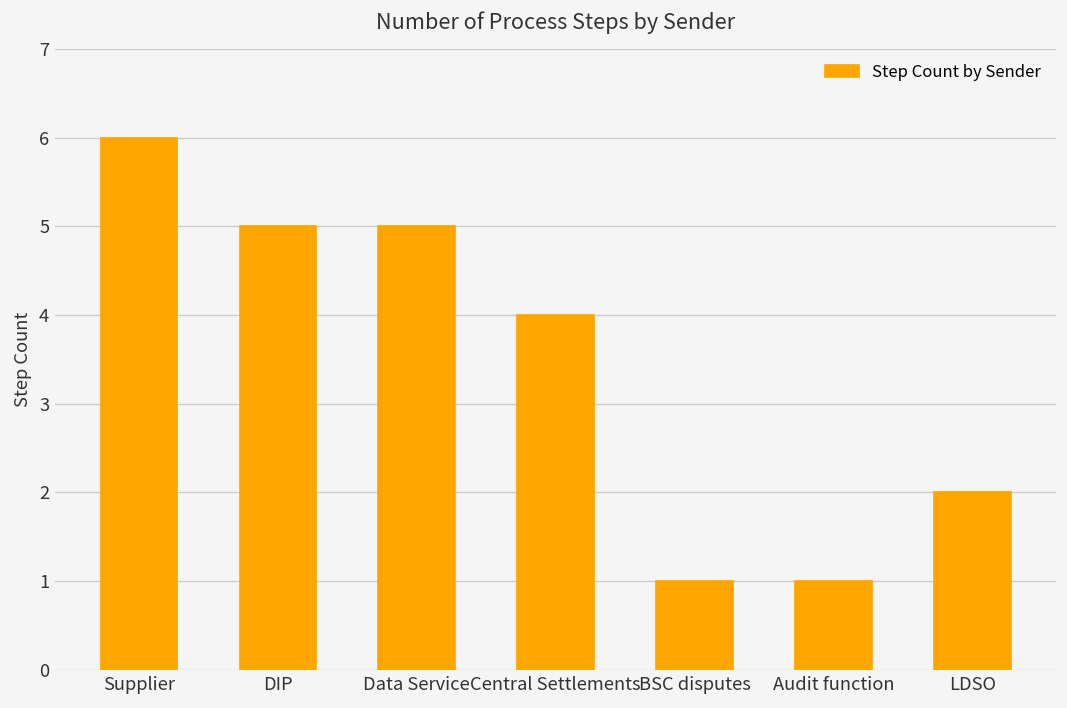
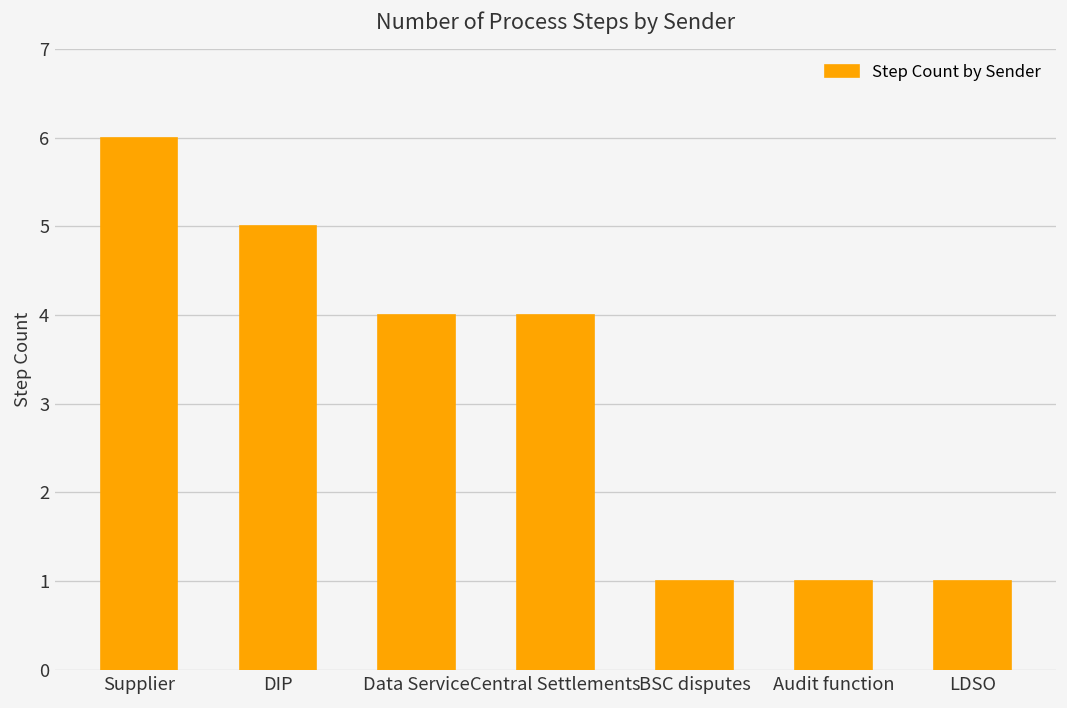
Data Service: 5 -> 4
LDSO: 2 -> 1
